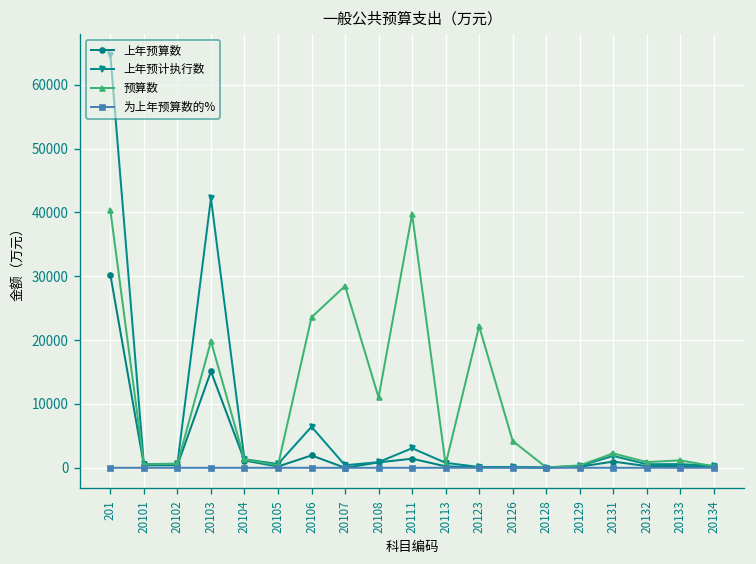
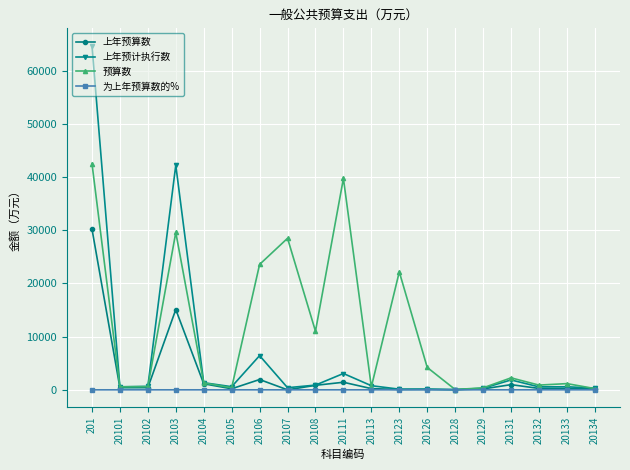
预算数, 201: 40000 -> 43000
预算数, 20103: 20000 -> 30000
